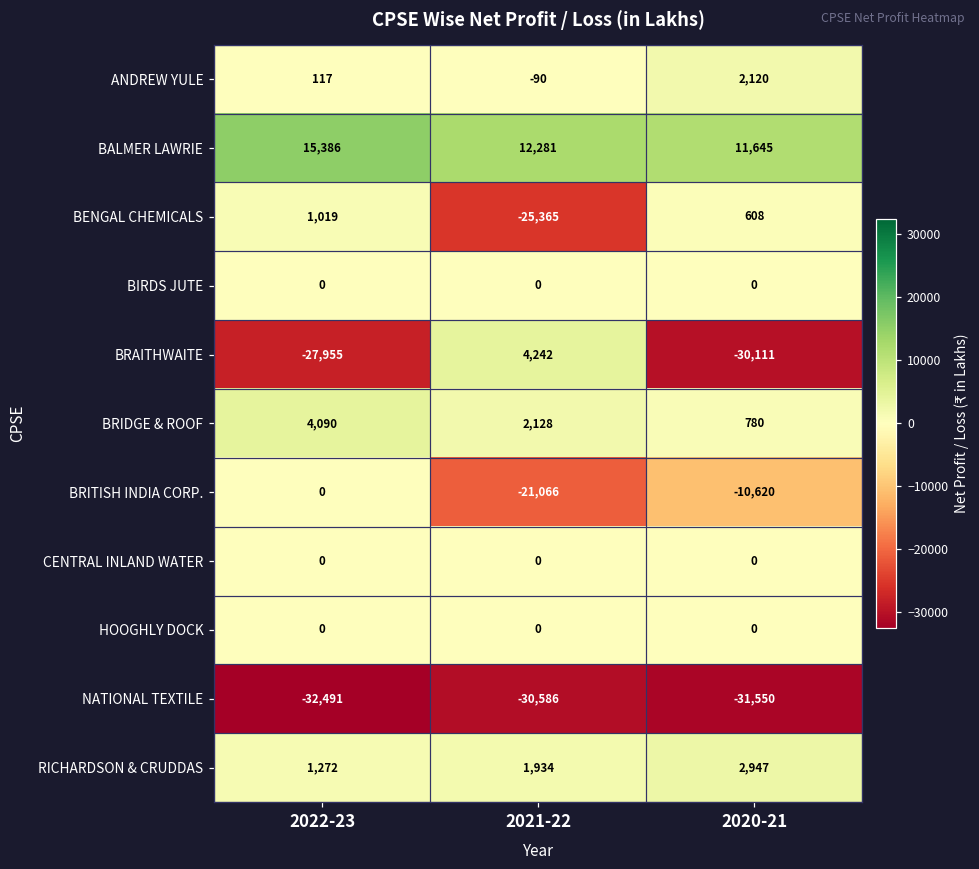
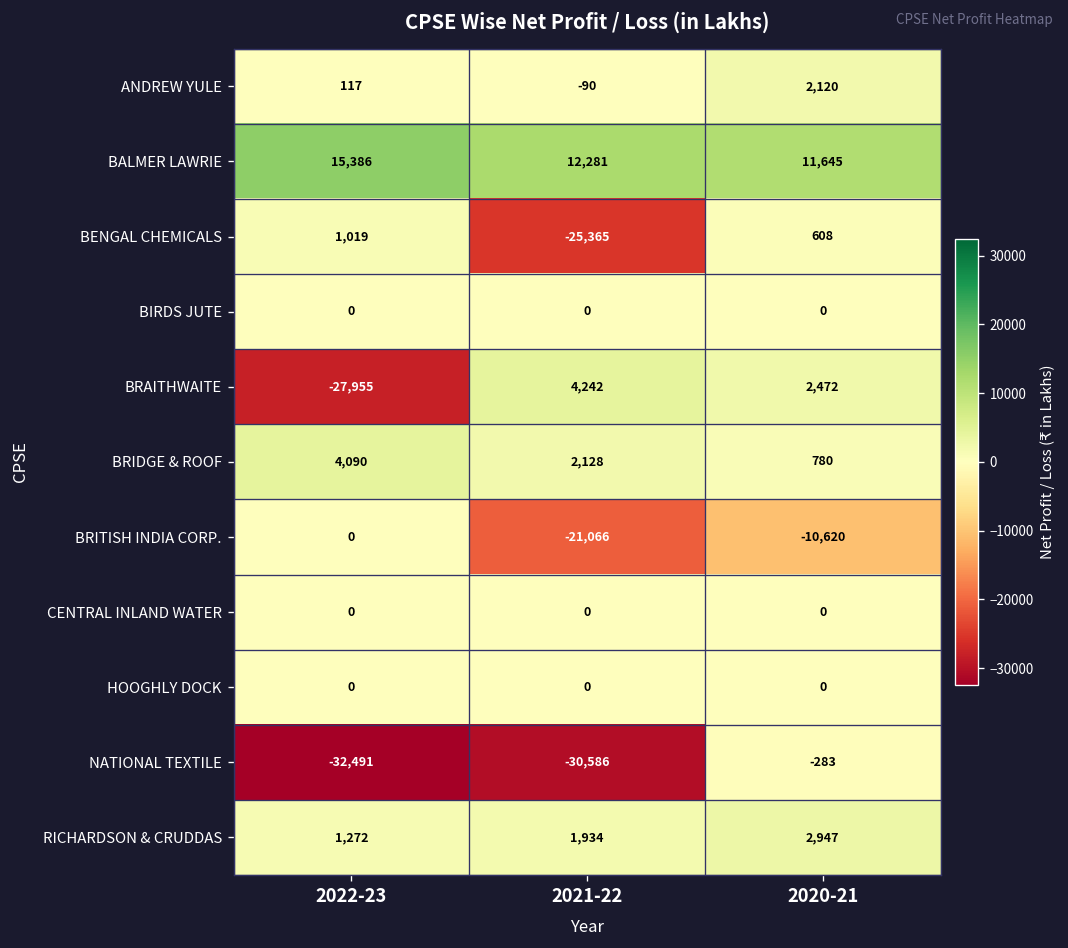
BRAITHWAITE, 2020-21: -30,111 -> 2,472
NATIONAL TEXTILE, 2020-21: -31,550 -> -283
